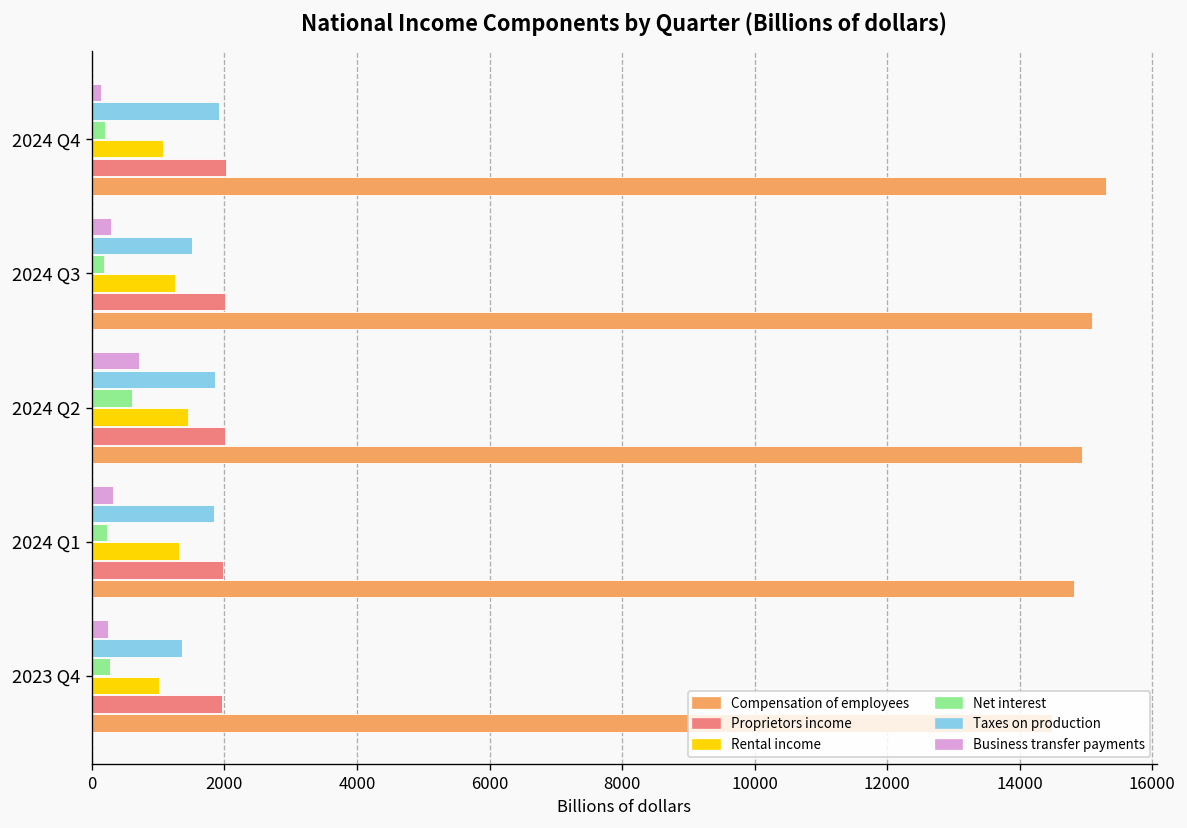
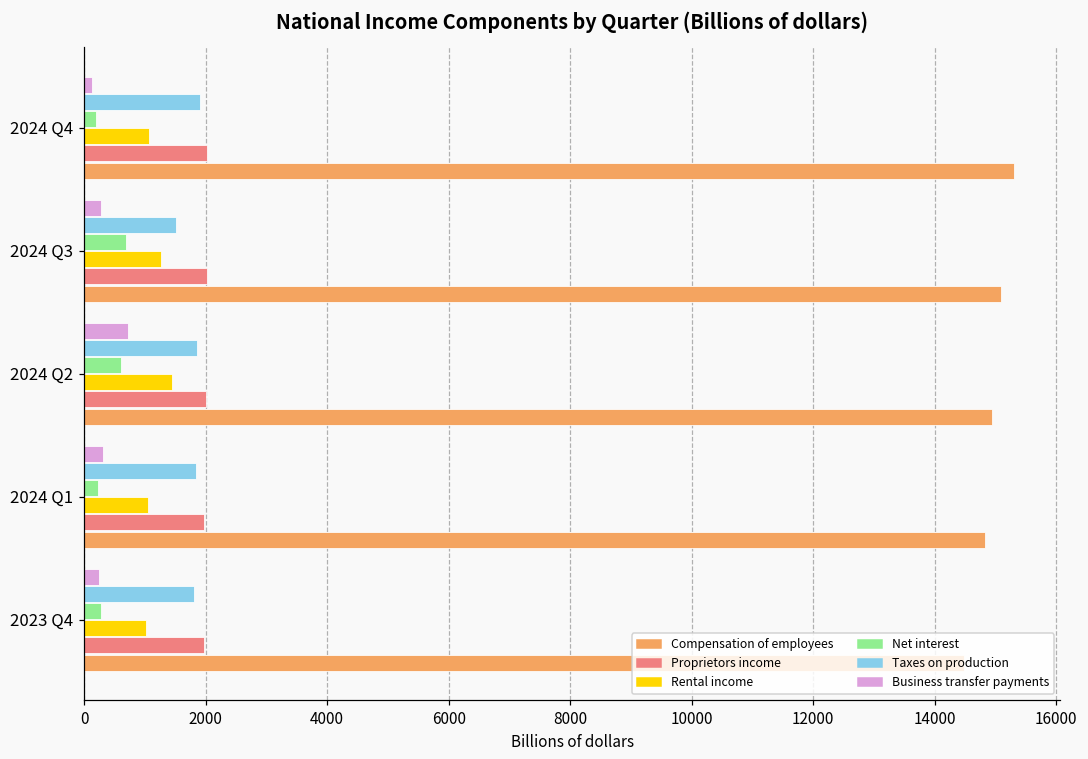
Net interest, 2024 Q3: 200 -> 700
Rental income, 2024 Q1: 1300 -> 1000
Taxes on production, 2023 Q4: 1400 -> 1800
